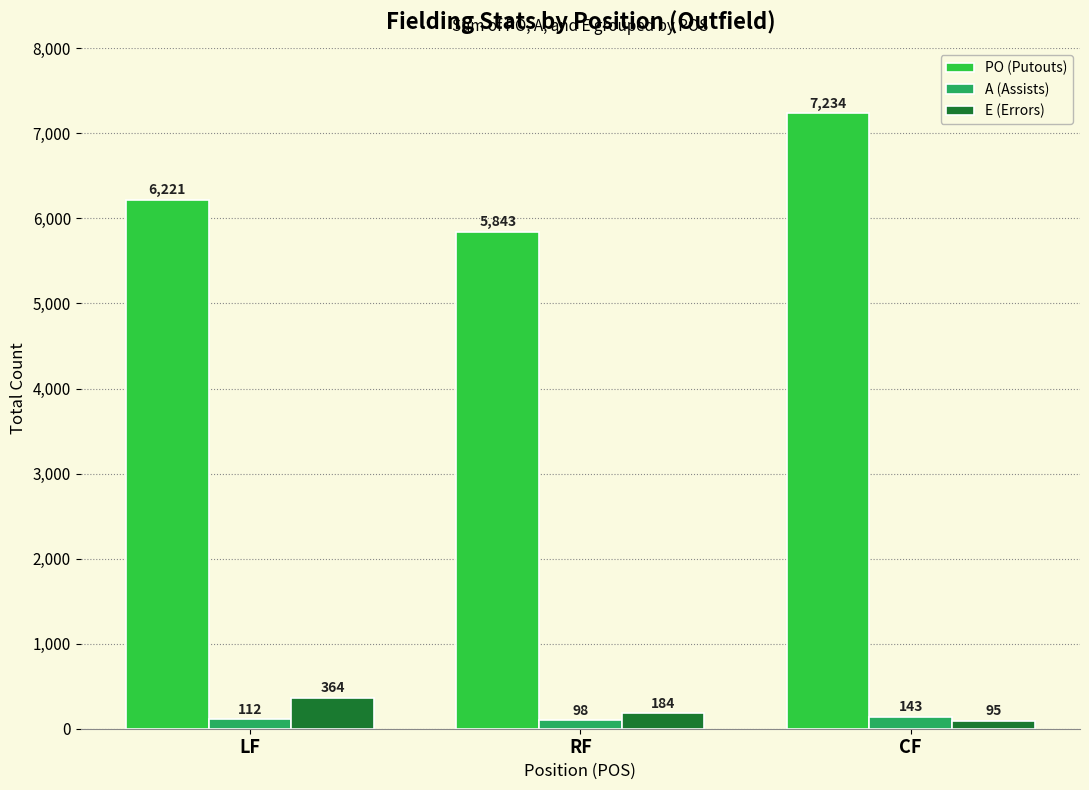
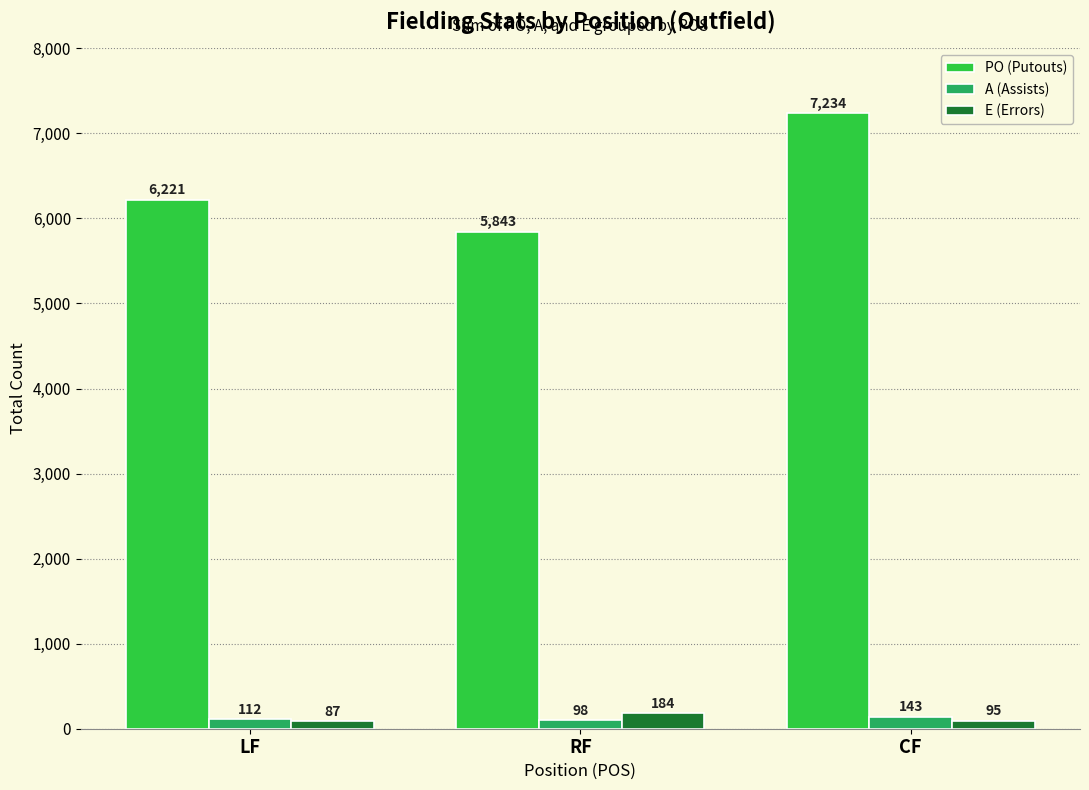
E (Errors), LF: 364 -> 87
